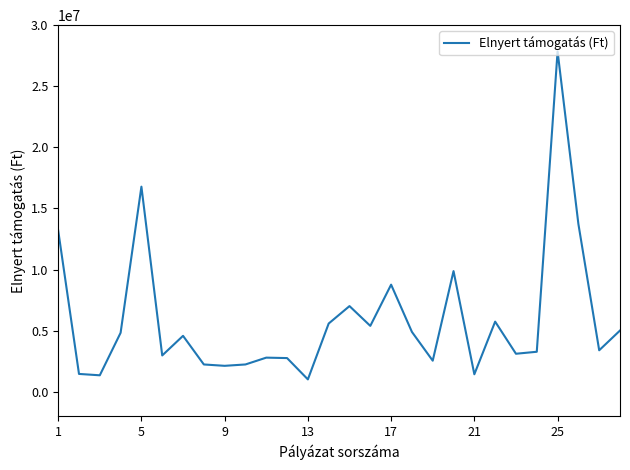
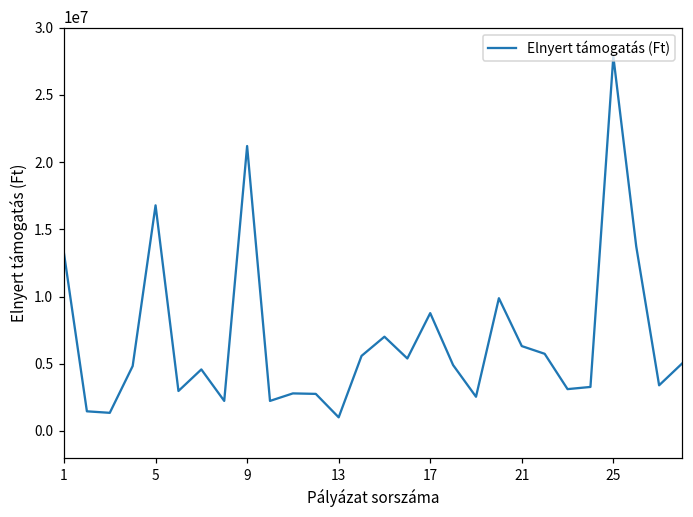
9: 2100000 -> 21200000
21: 1400000 -> 6300000
